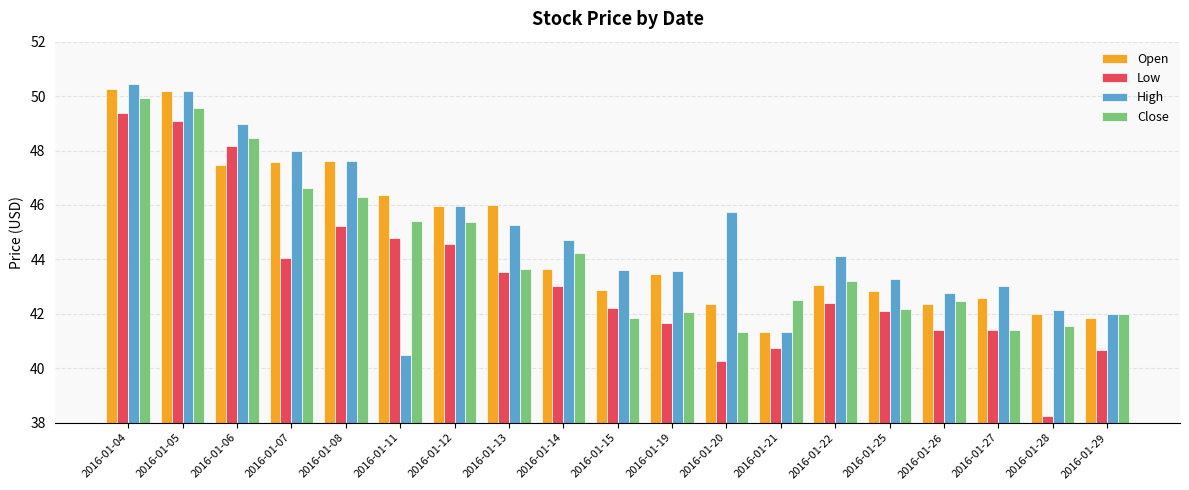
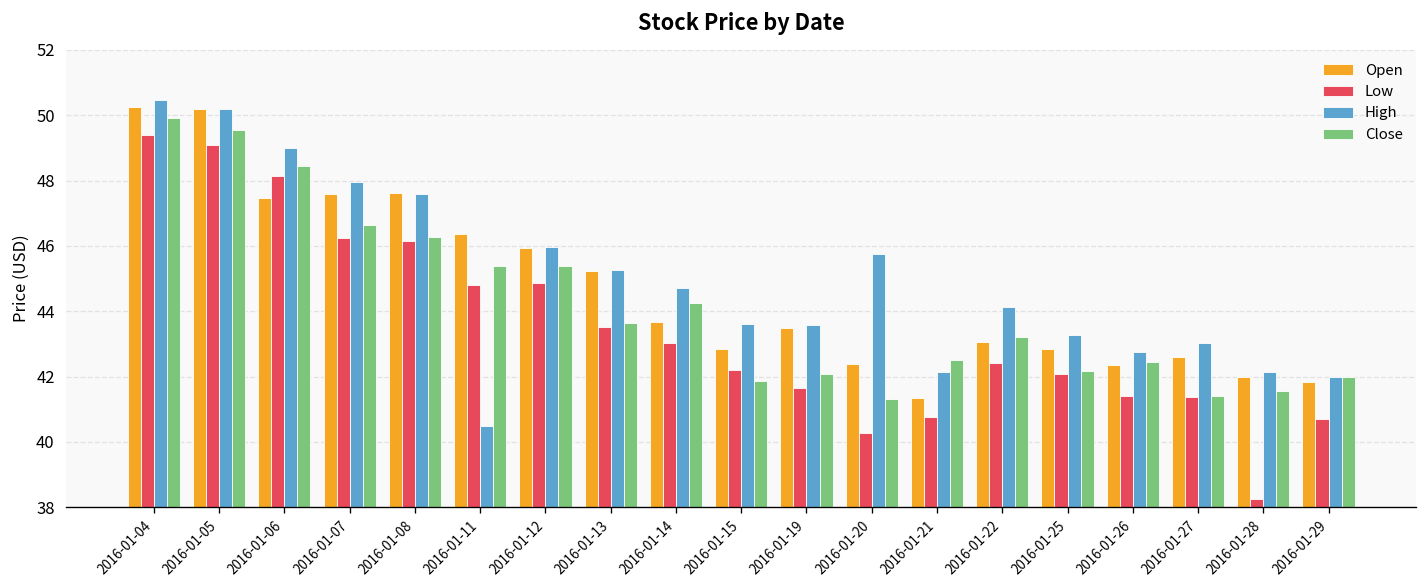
Low, 2016-01-07: 44.1 -> 46.2
Low, 2016-01-08: 45.2 -> 46.2
Low, 2016-01-12: 44.6 -> 44.9
Open, 2016-01-13: 46.0 -> 45.2
High, 2016-01-21: 41.3 -> 42.1
